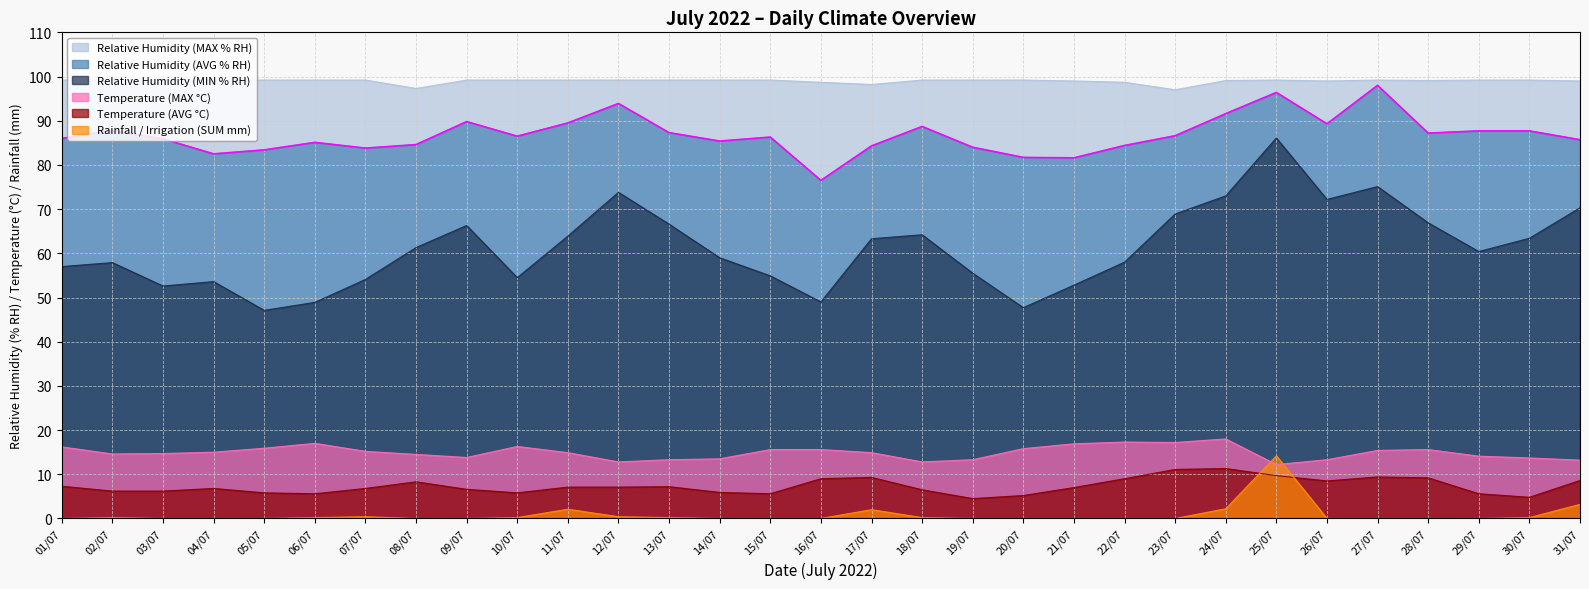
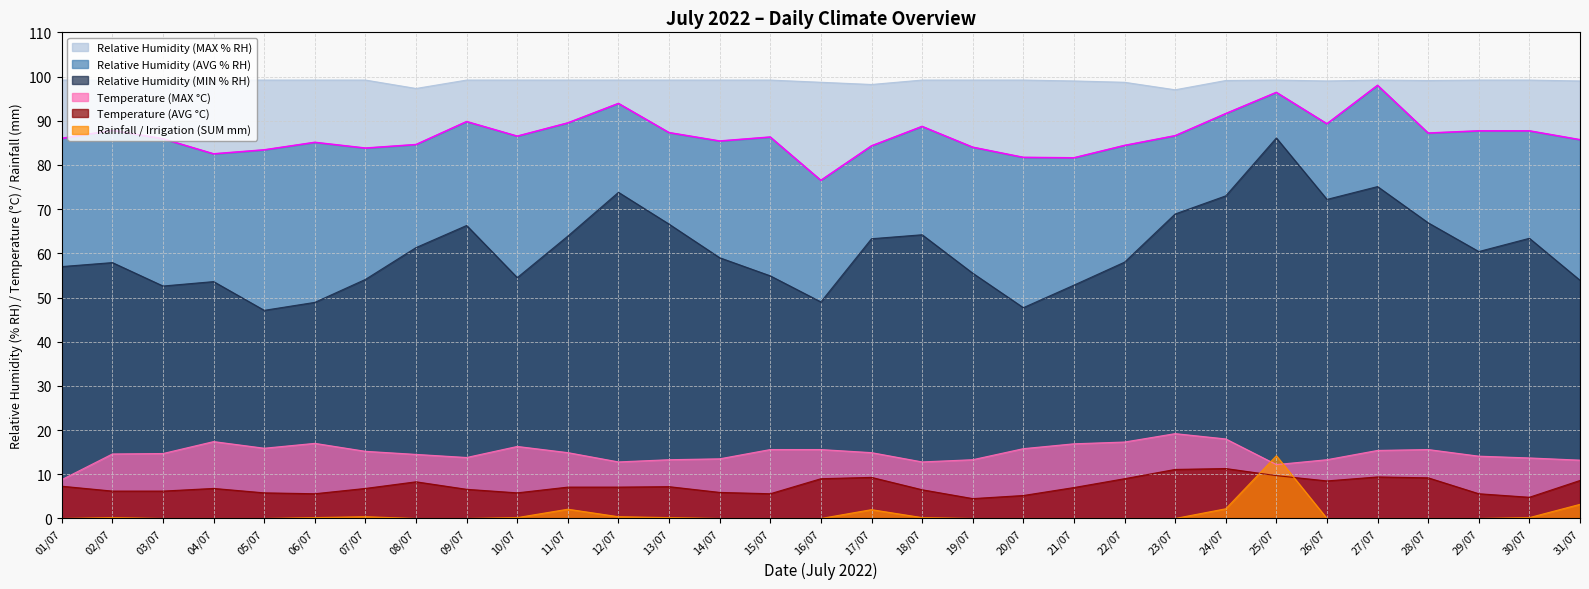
Temperature (MAX °C), 01/07: 16 -> 9
Temperature (MAX °C), 04/07: 15 -> 17
Temperature (MAX °C), 23/07: 17 -> 19
Relative Humidity (MIN % RH), 31/07: 70 -> 54
